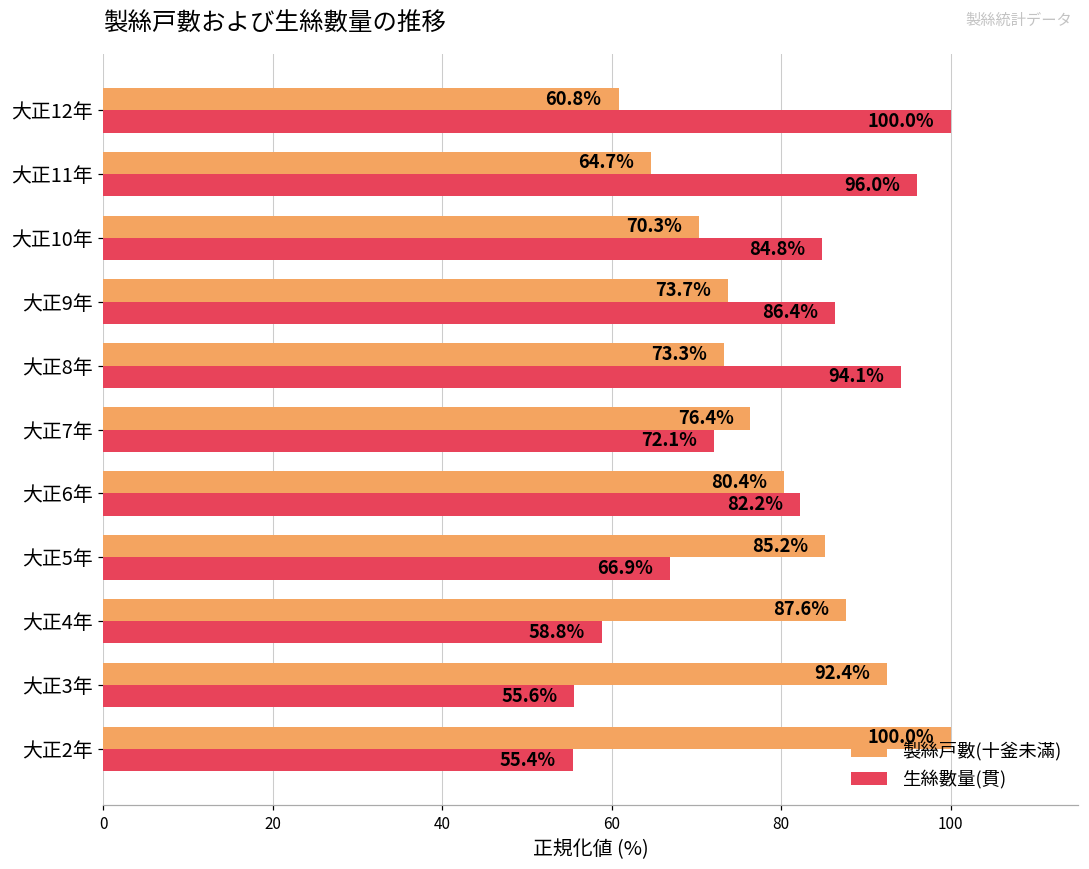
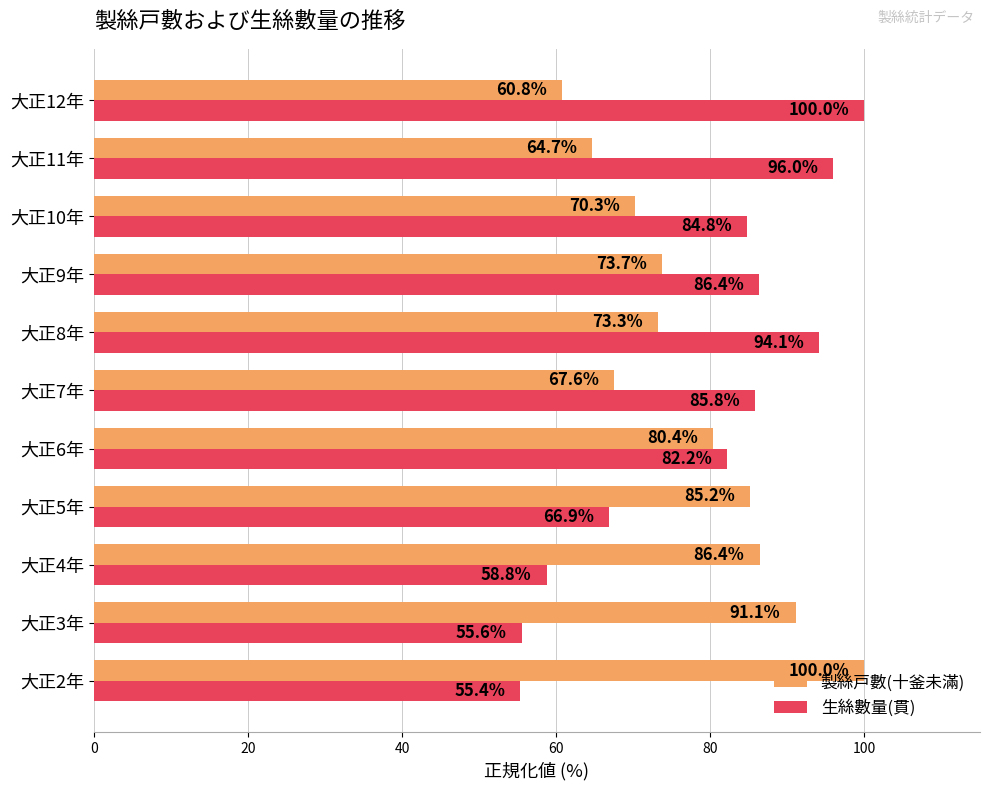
製絲戸數(十釜未滿), 大正7年: 76.4% -> 67.6%
生絲數量(貫), 大正7年: 72.1% -> 85.8%
製絲戸數(十釜未滿), 大正4年: 87.6% -> 86.4%
製絲戸數(十釜未滿), 大正3年: 92.4% -> 91.1%
